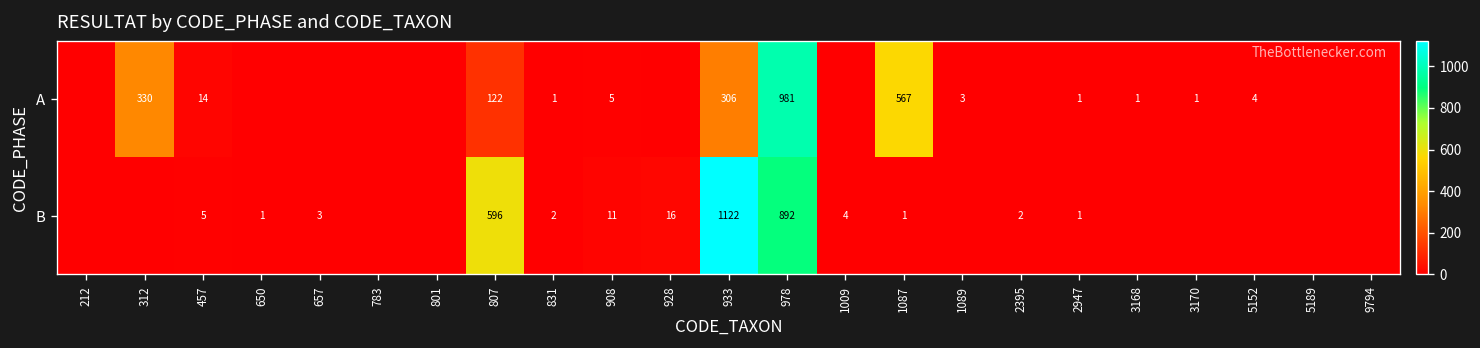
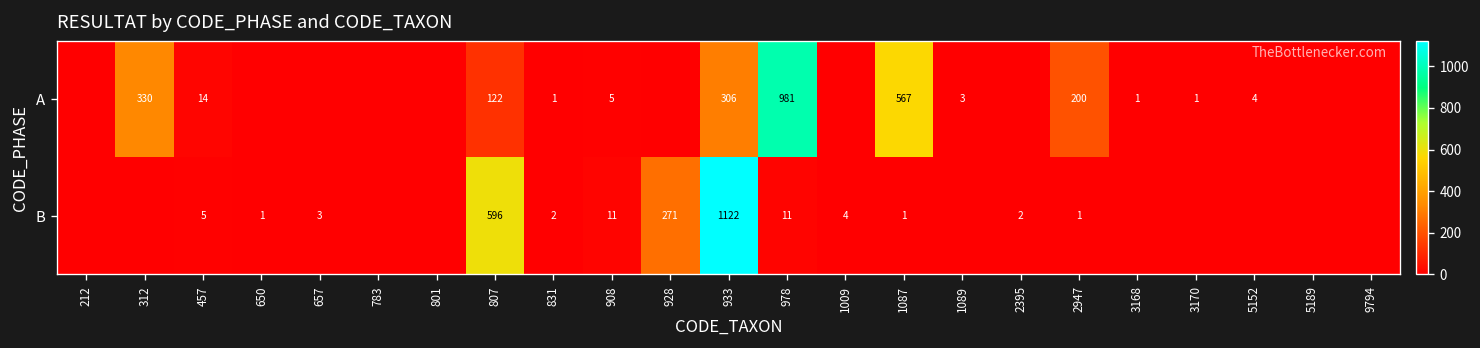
A, 2947: 1 -> 200
B, 928: 16 -> 271
B, 978: 892 -> 11
